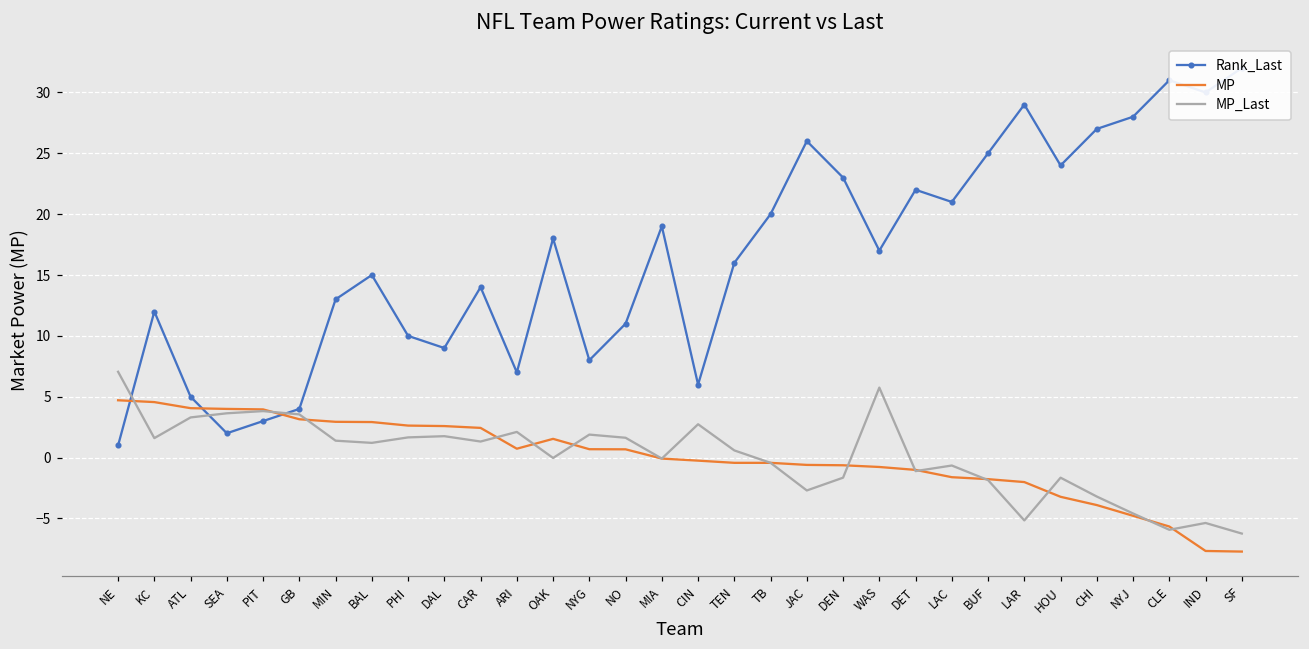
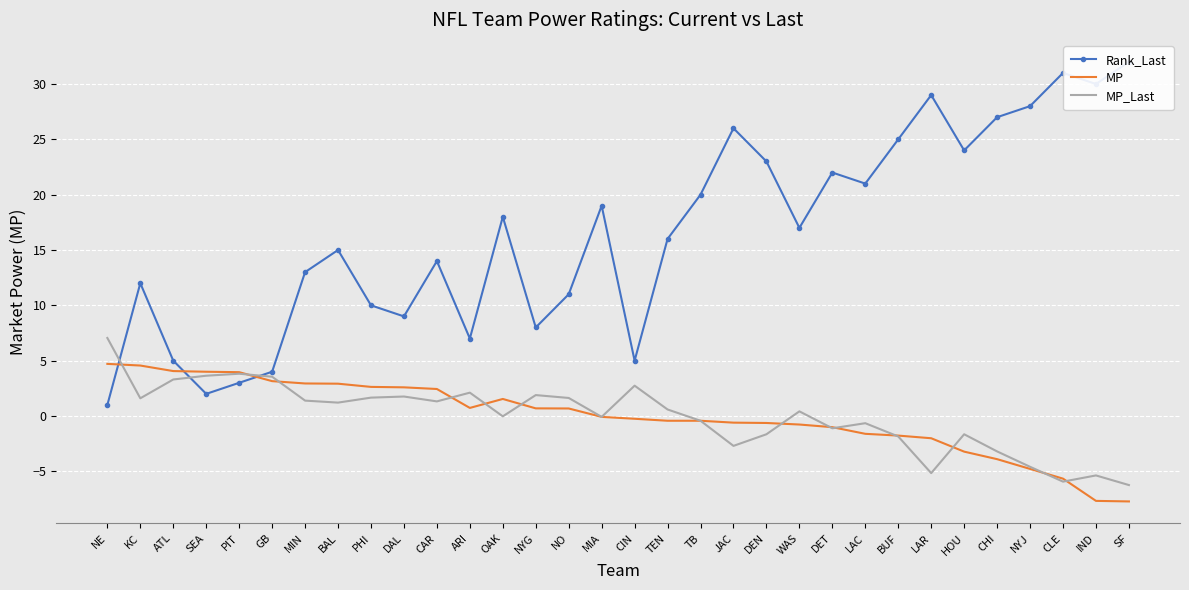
Rank_Last, CIN: 6 -> 5
MP_Last, WAS: 5.8 -> 0.4
